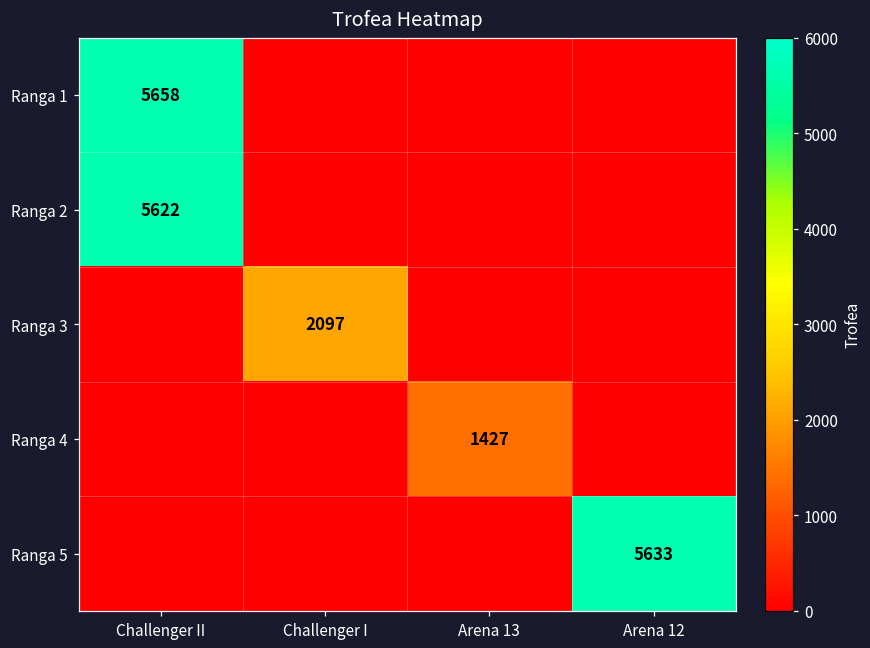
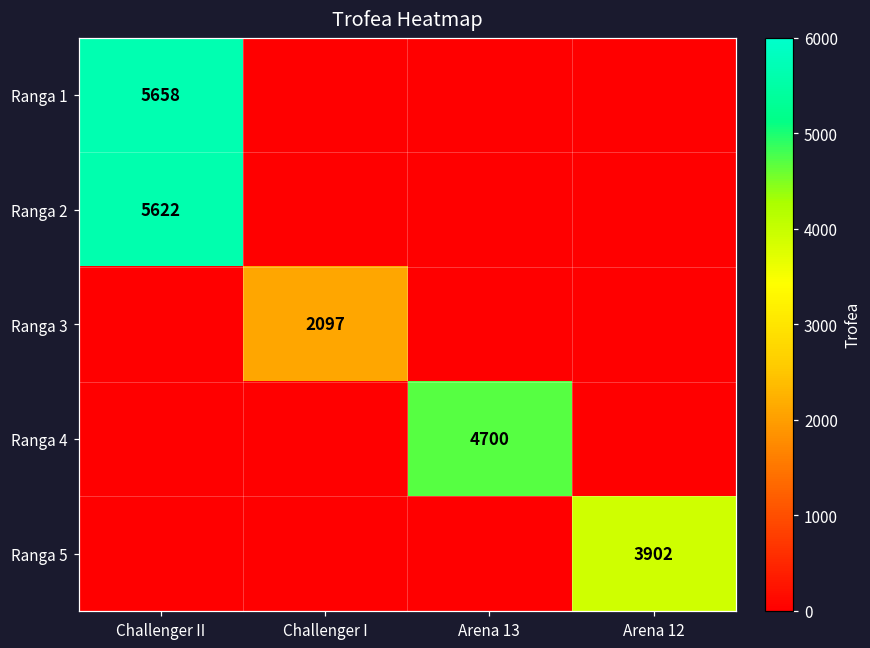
Ranga 4, Arena 13: 1427 -> 4700
Ranga 5, Arena 12: 5633 -> 3902
